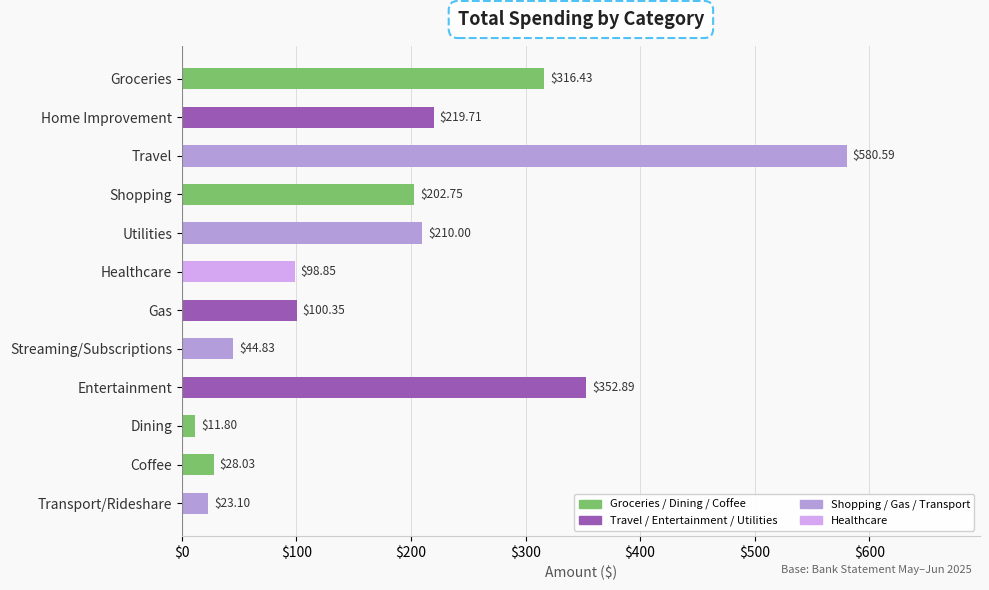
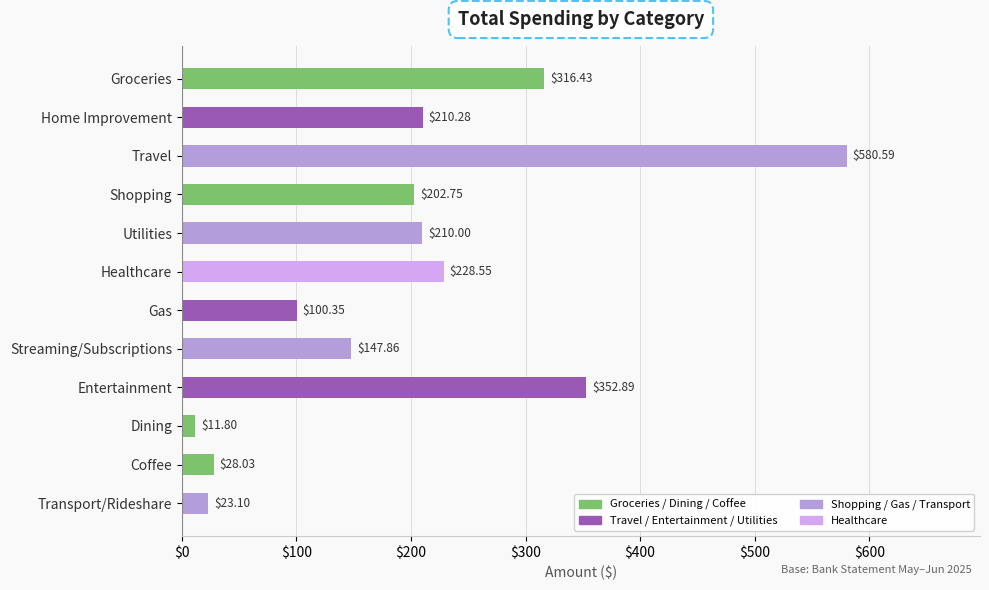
Home Improvement: $219.71 -> $210.28
Healthcare: $98.85 -> $228.55
Streaming/Subscriptions: $44.83 -> $147.86
